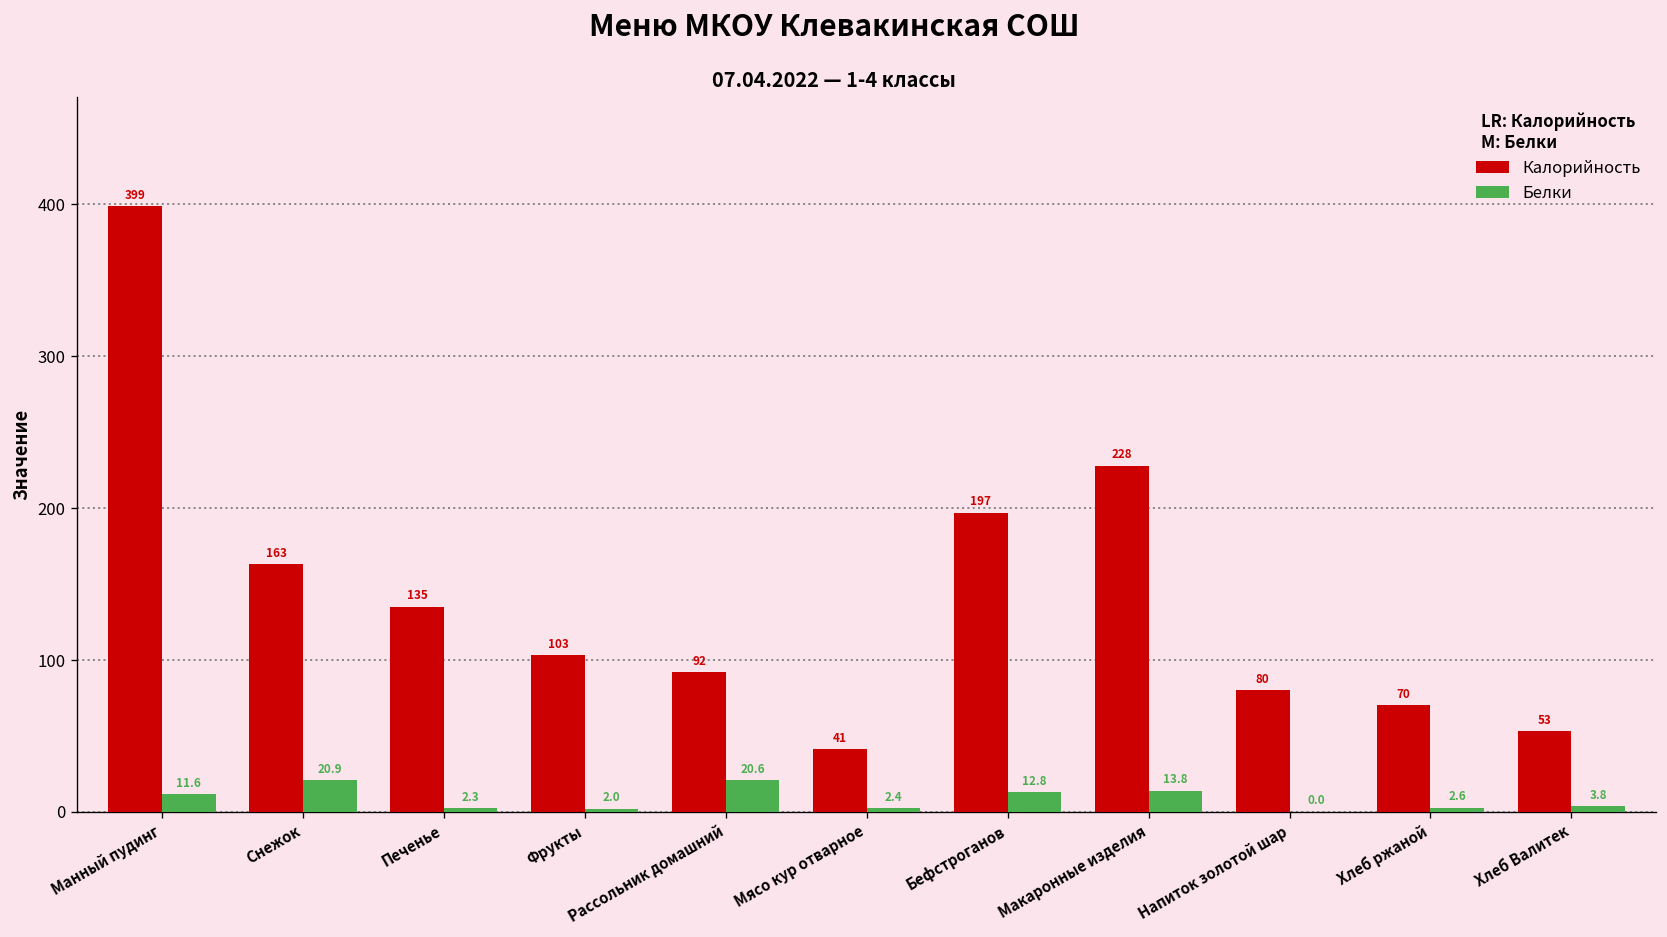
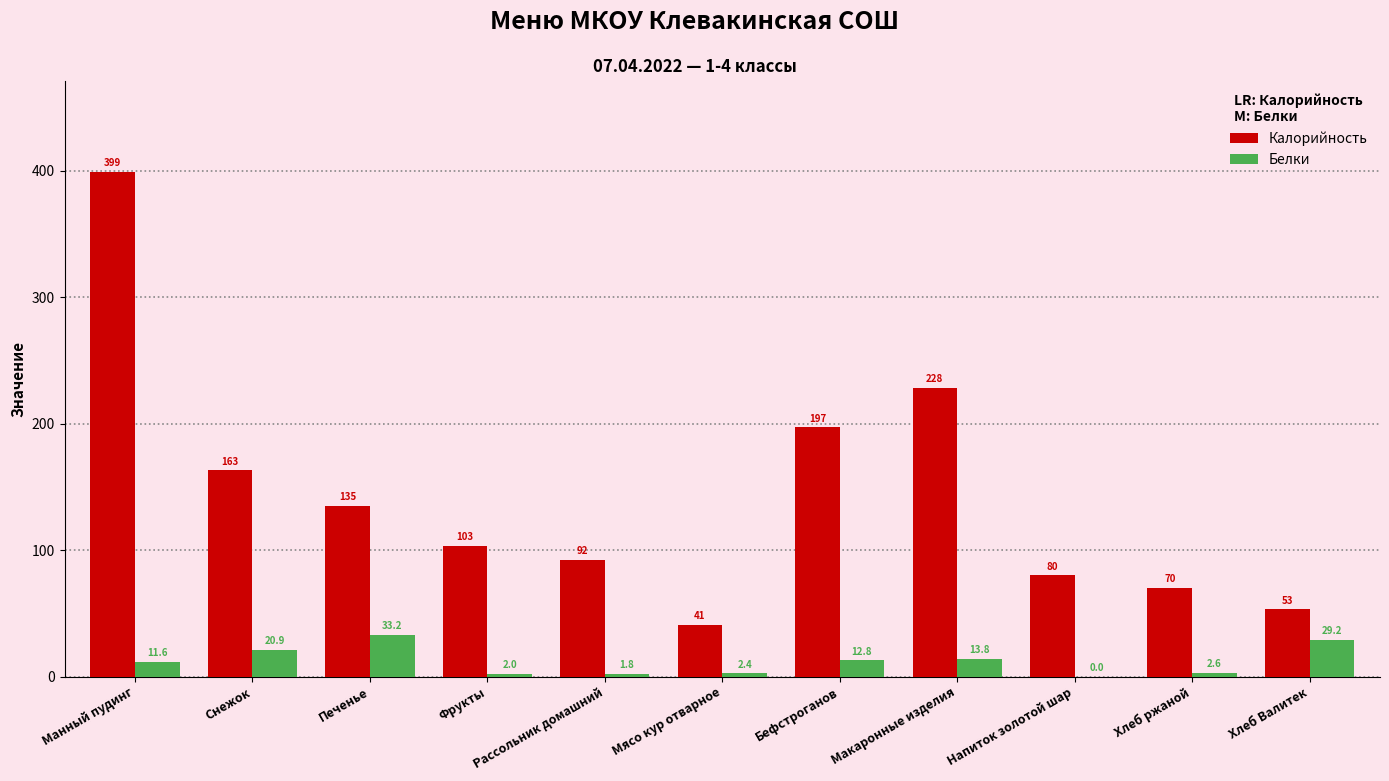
Белки, Печенье: 2.3 -> 33.2
Белки, Рассольник домашний: 20.6 -> 1.8
Белки, Хлеб Валитек: 3.8 -> 29.2
